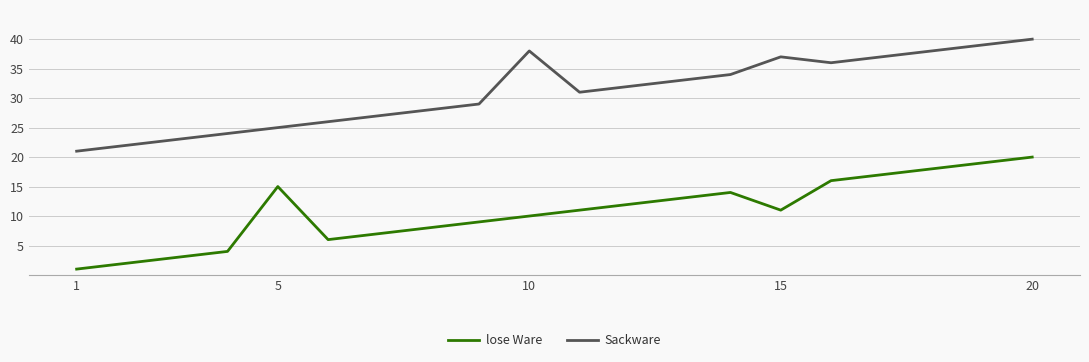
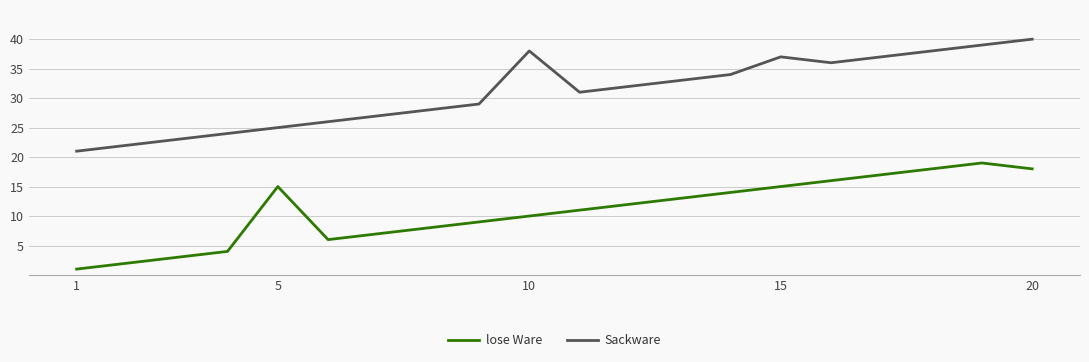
lose Ware, 15: 11 -> 15
lose Ware, 20: 20 -> 18
